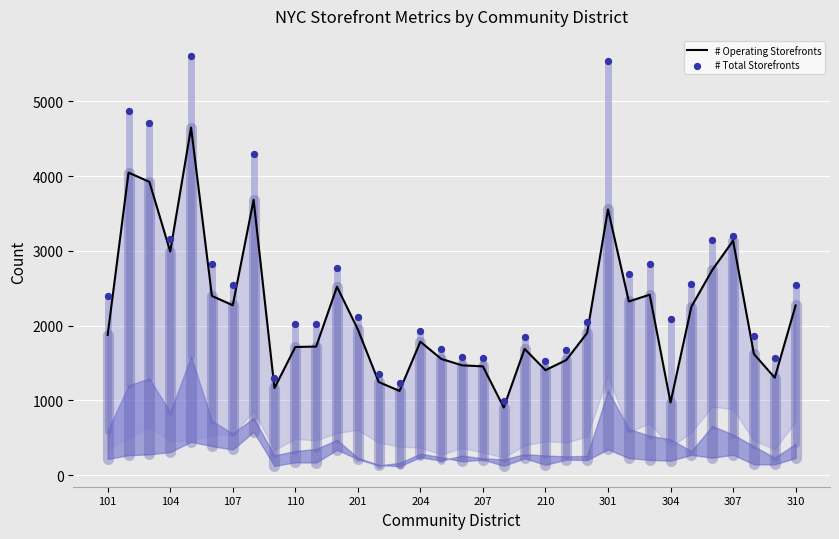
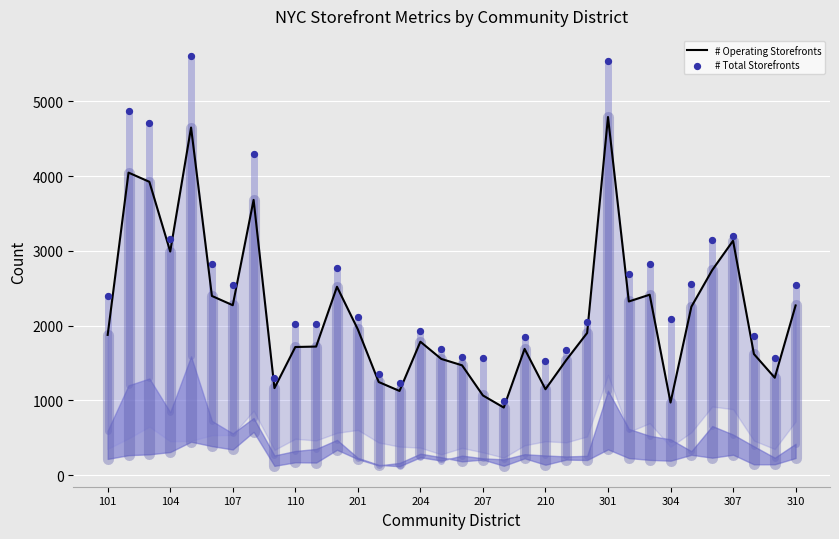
# Operating Storefronts, 207: 1500 -> 1100
# Operating Storefronts, 210: 1400 -> 1100
# Operating Storefronts, 301: 3600 -> 4800
